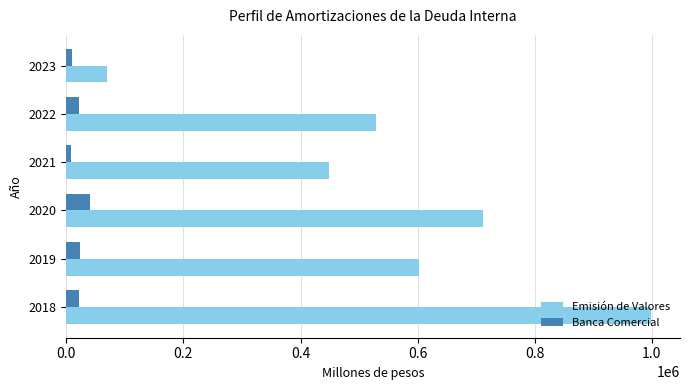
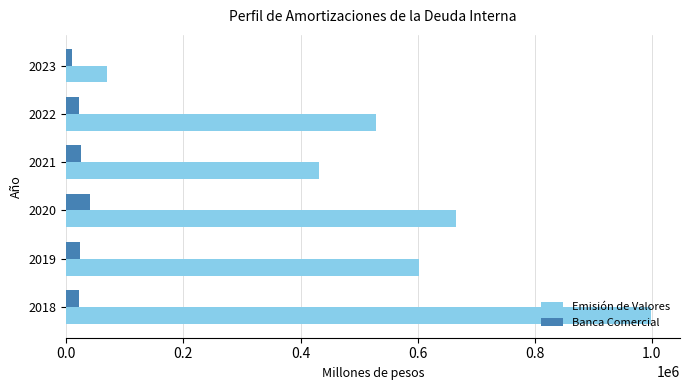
Banca Comercial, 2021: 10000 -> 20000
Emisión de Valores, 2021: 450000 -> 430000
Emisión de Valores, 2020: 710000 -> 670000
